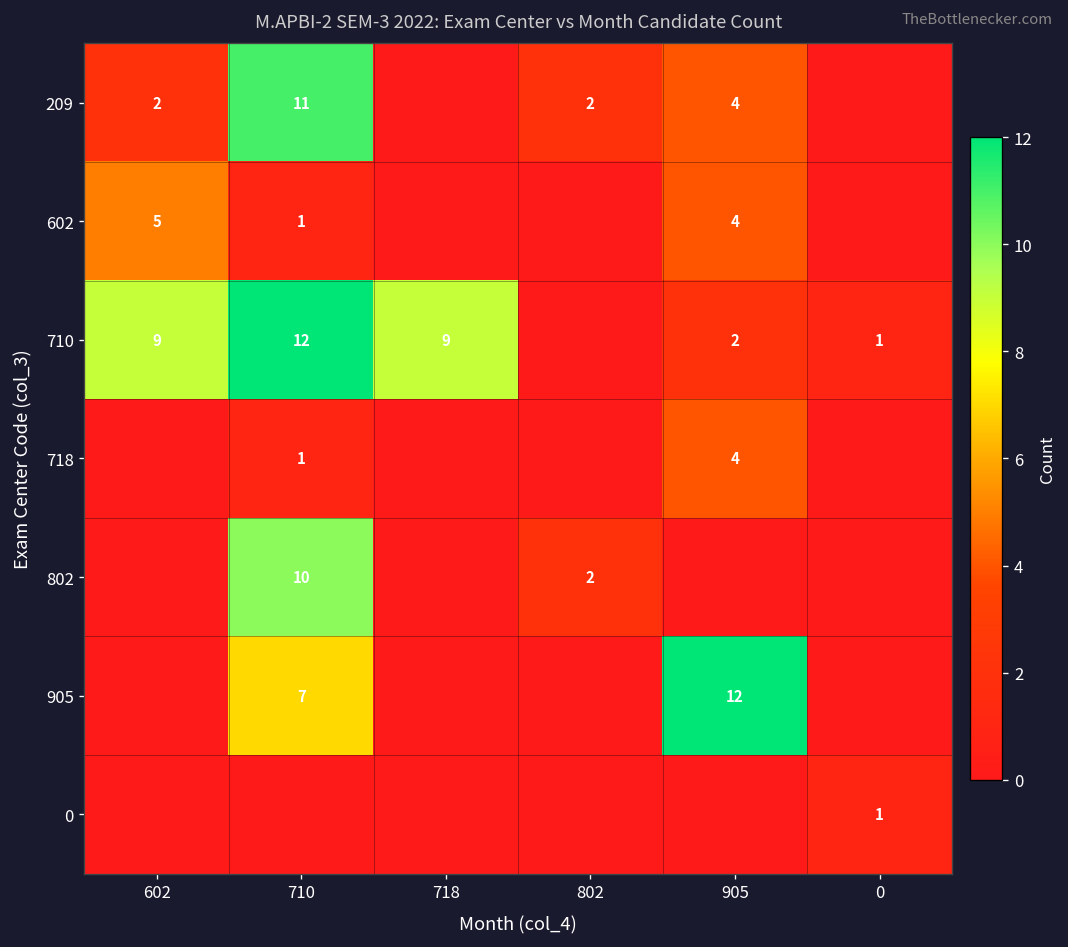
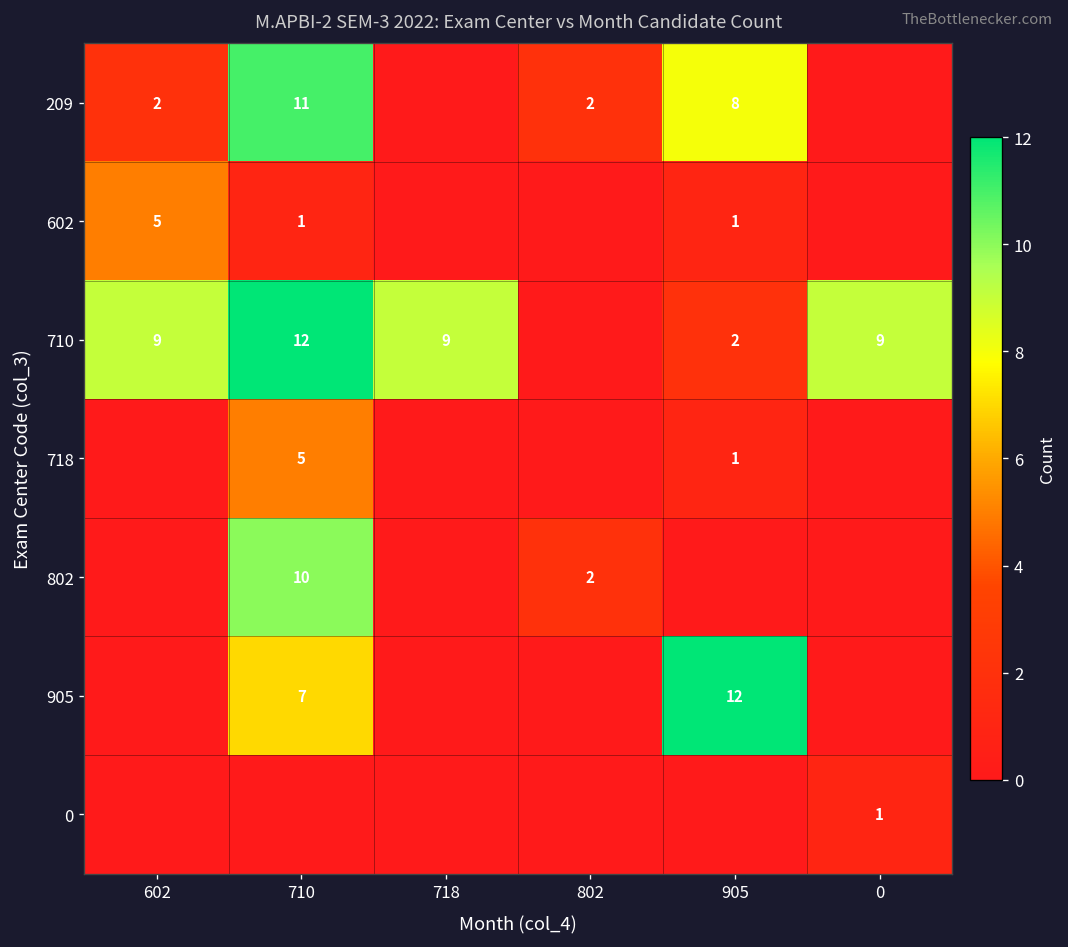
209, 905: 4 -> 8
602, 905: 4 -> 1
710, 0: 1 -> 9
718, 710: 1 -> 5
718, 905: 4 -> 1
